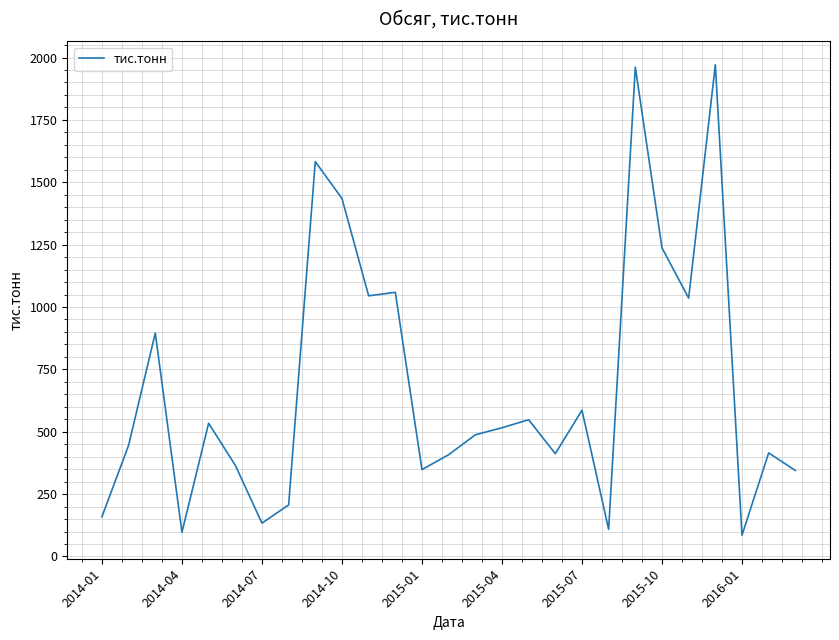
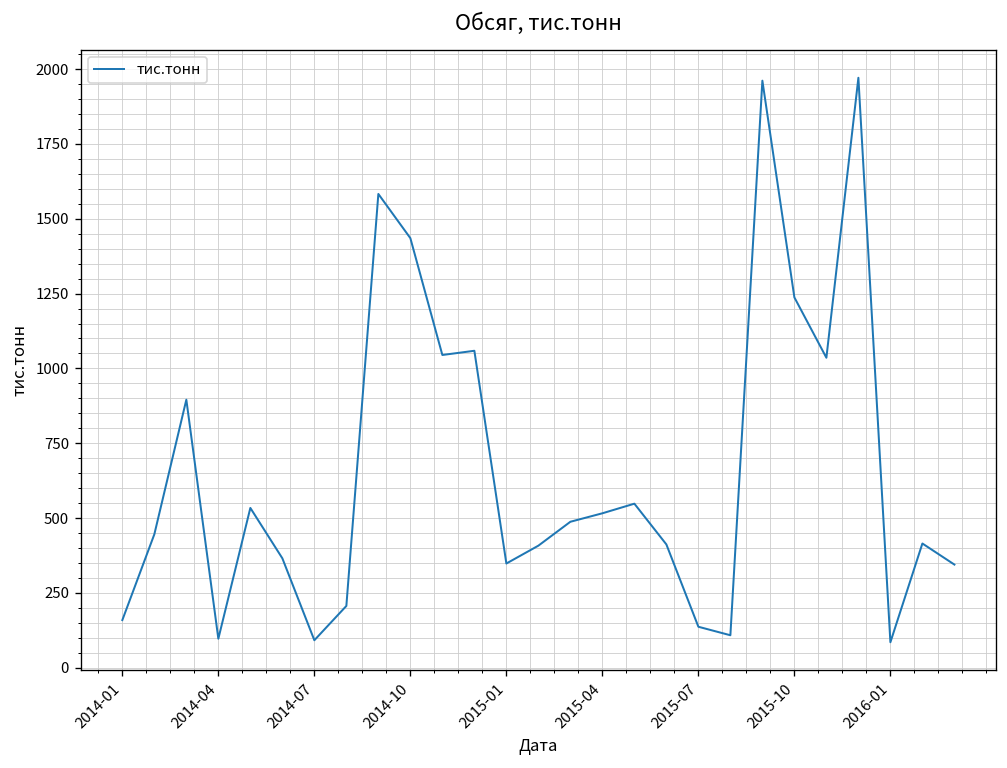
2014-07: 130 -> 90
2015-07: 590 -> 140
